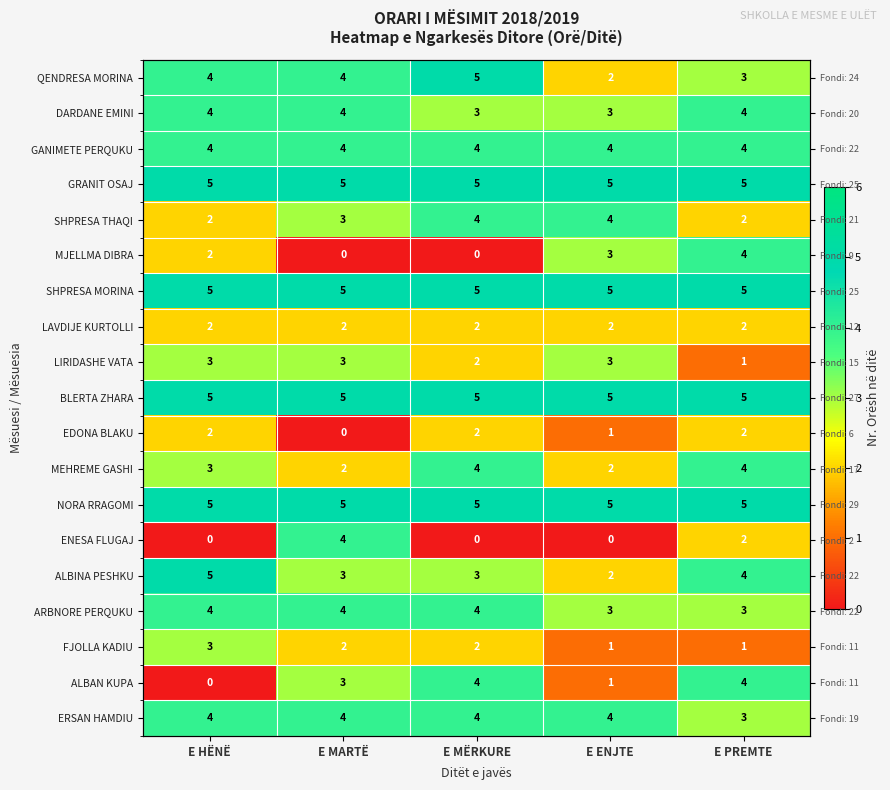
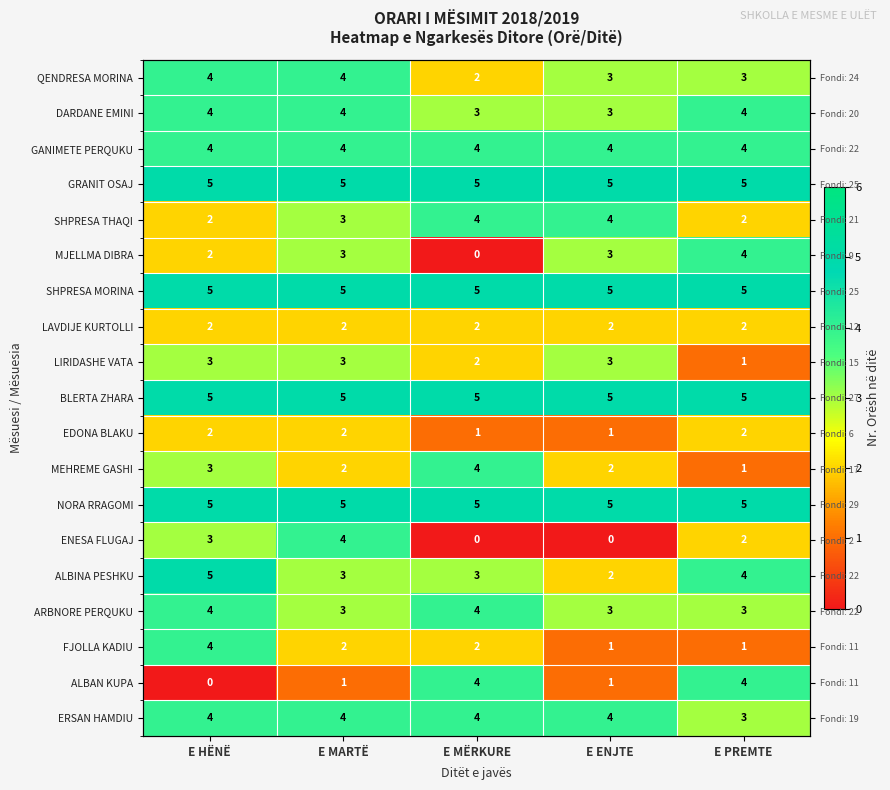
QENDRESA MORINA, E MËRKURE: 5 -> 2
QENDRESA MORINA, E ENJTE: 2 -> 3
MJELLMA DIBRA, E MARTË: 0 -> 3
EDONA BLAKU, E MARTË: 0 -> 2
EDONA BLAKU, E MËRKURE: 2 -> 1
MEHREME GASHI, E PREMTE: 4 -> 1
ENESA FLUGAJ, E HËNË: 0 -> 3
ARBNORE PERQUKU, E MARTË: 4 -> 3
FJOLLA KADIU, E HËNË: 3 -> 4
ALBAN KUPA, E MARTË: 3 -> 1
